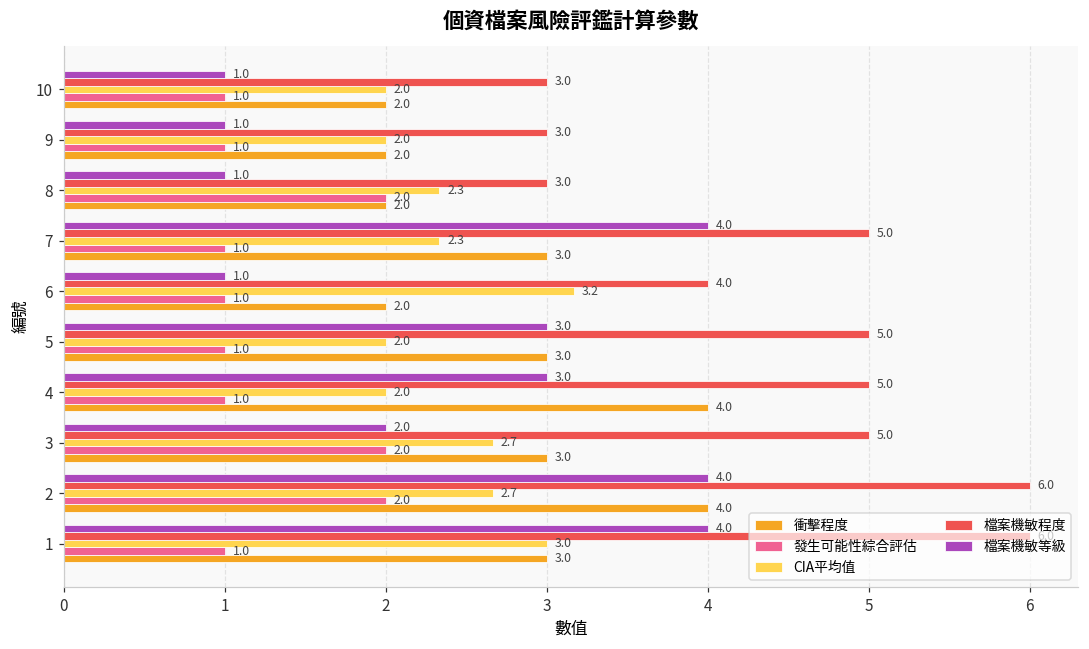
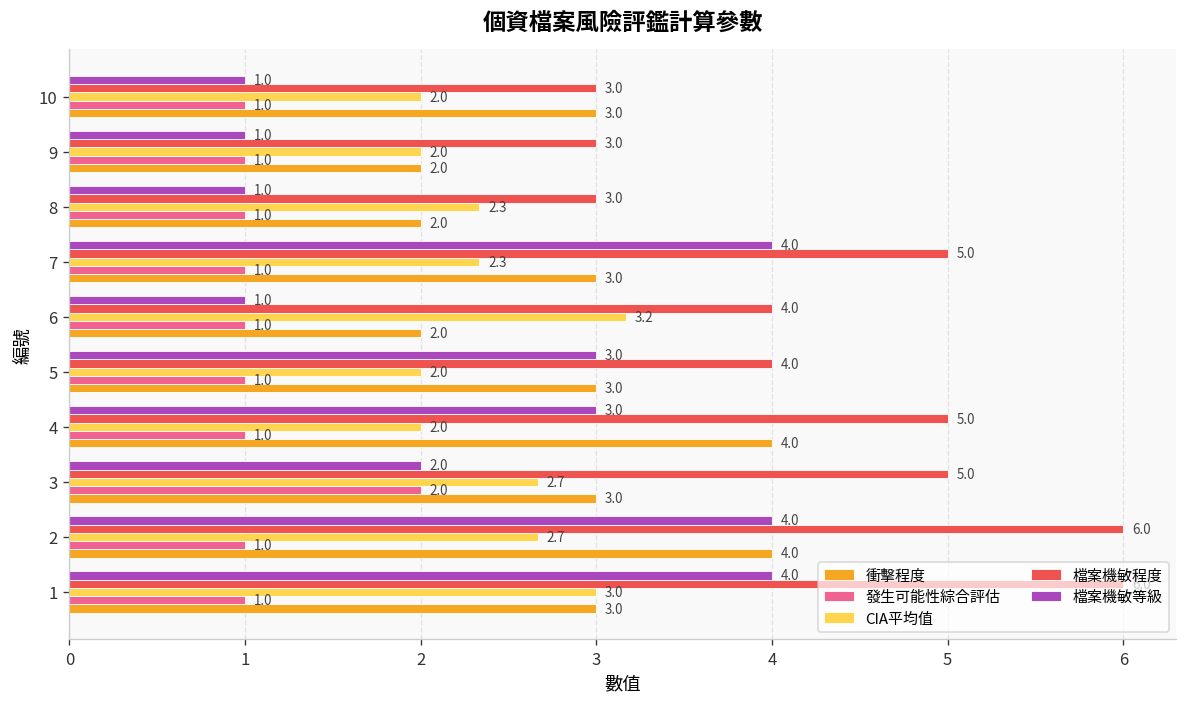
衝擊程度, 10: 2.0 -> 3.0
發生可能性綜合評估, 8: 2.0 -> 1.0
檔案機敏程度, 5: 5.0 -> 4.0
發生可能性綜合評估, 2: 2.0 -> 1.0
